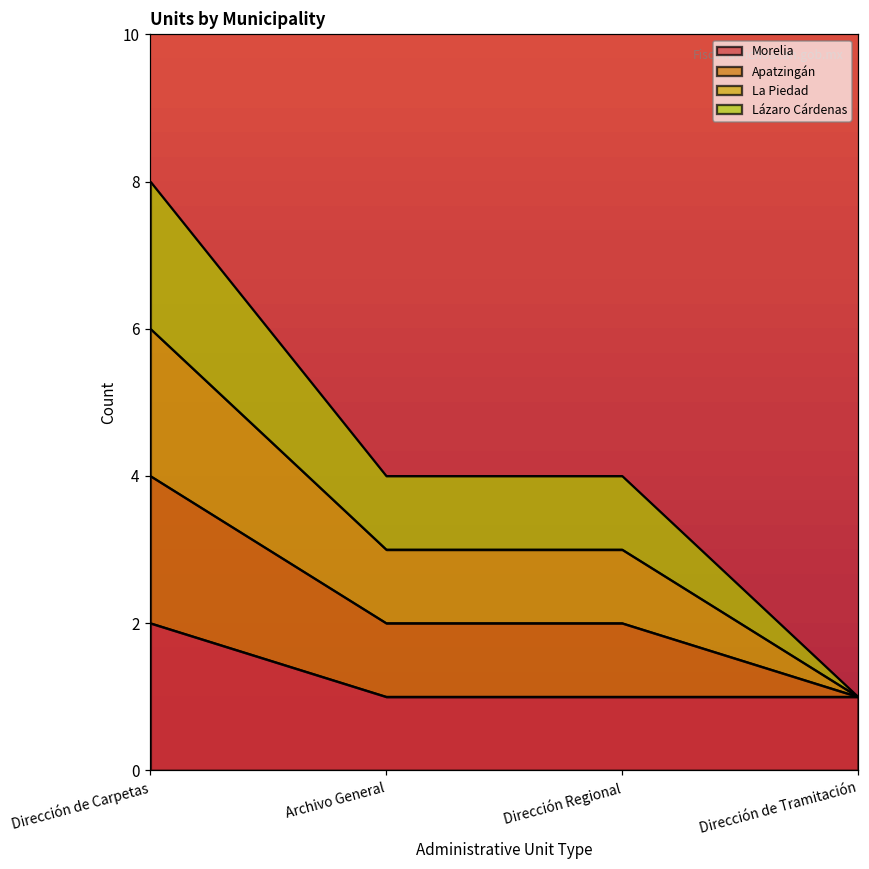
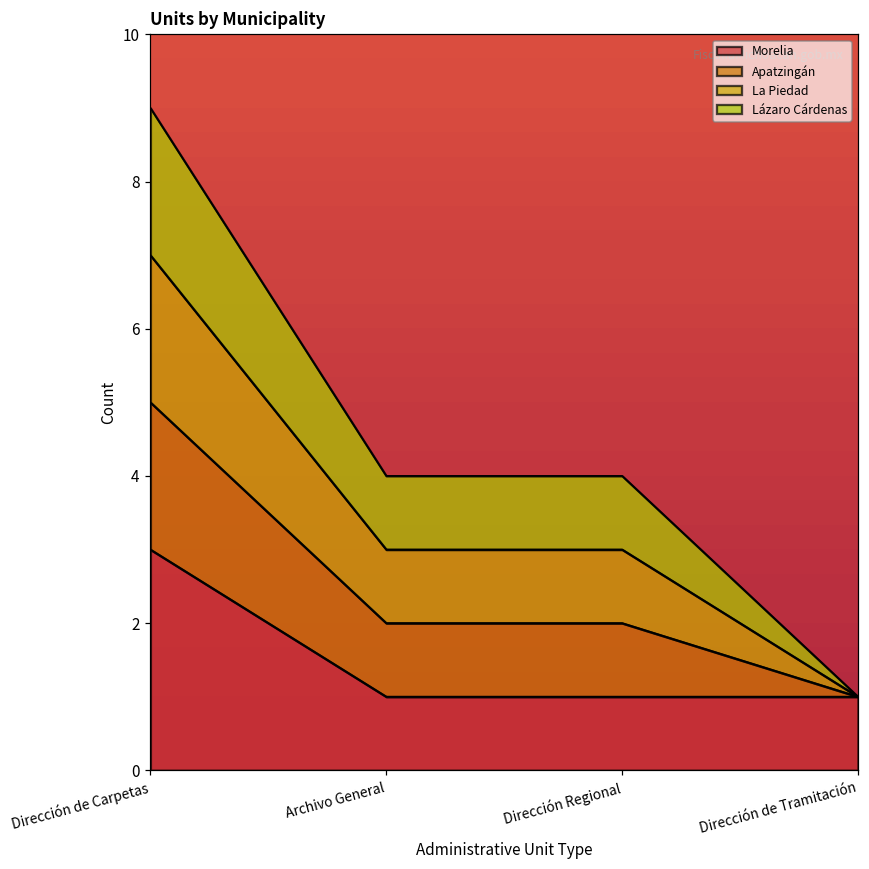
Morelia, Dirección de Carpetas: 2 -> 3
